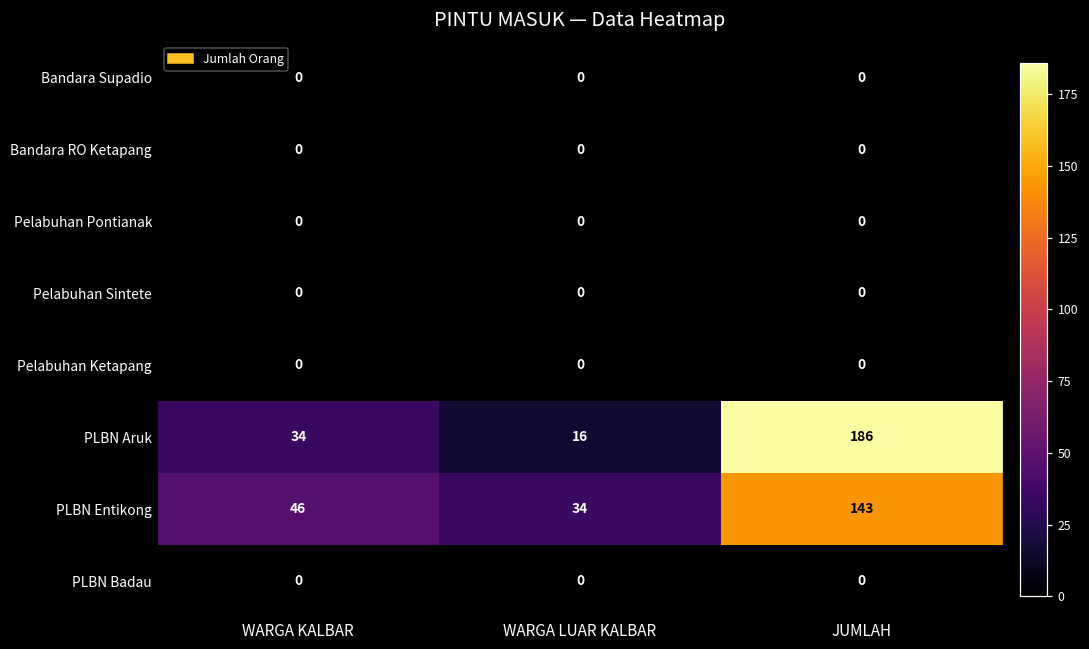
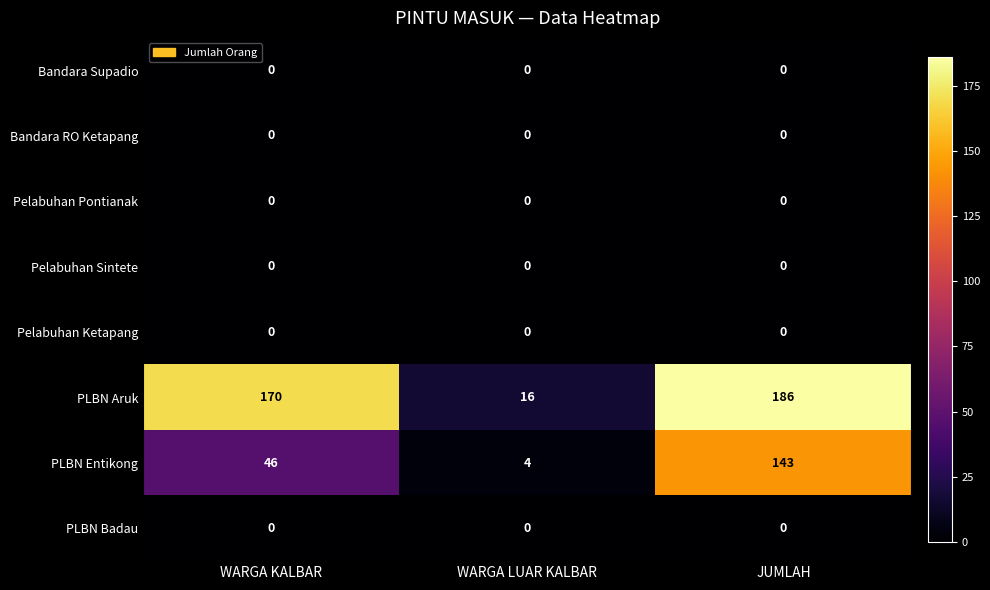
PLBN Aruk, WARGA KALBAR: 34 -> 170
PLBN Entikong, WARGA LUAR KALBAR: 34 -> 4
